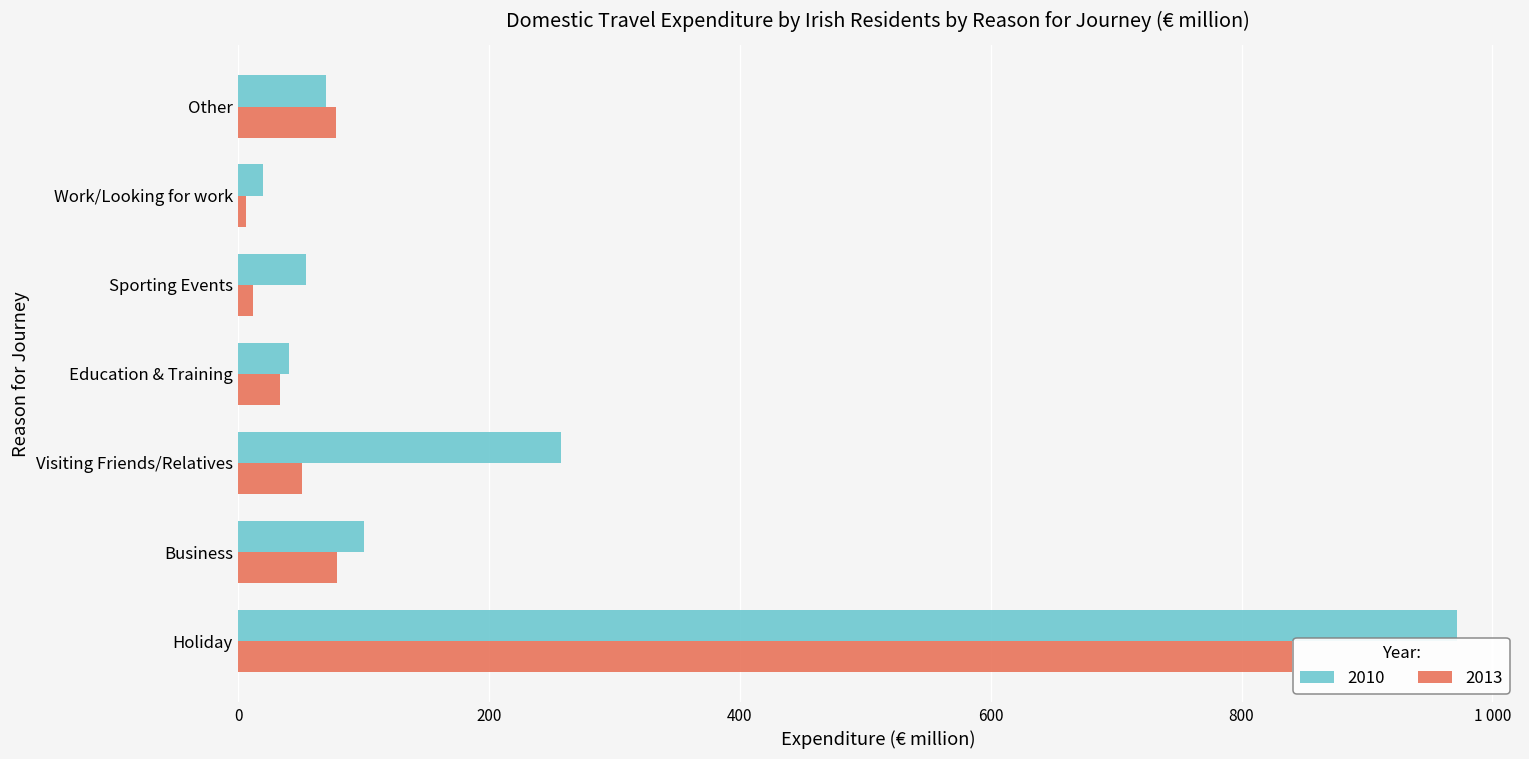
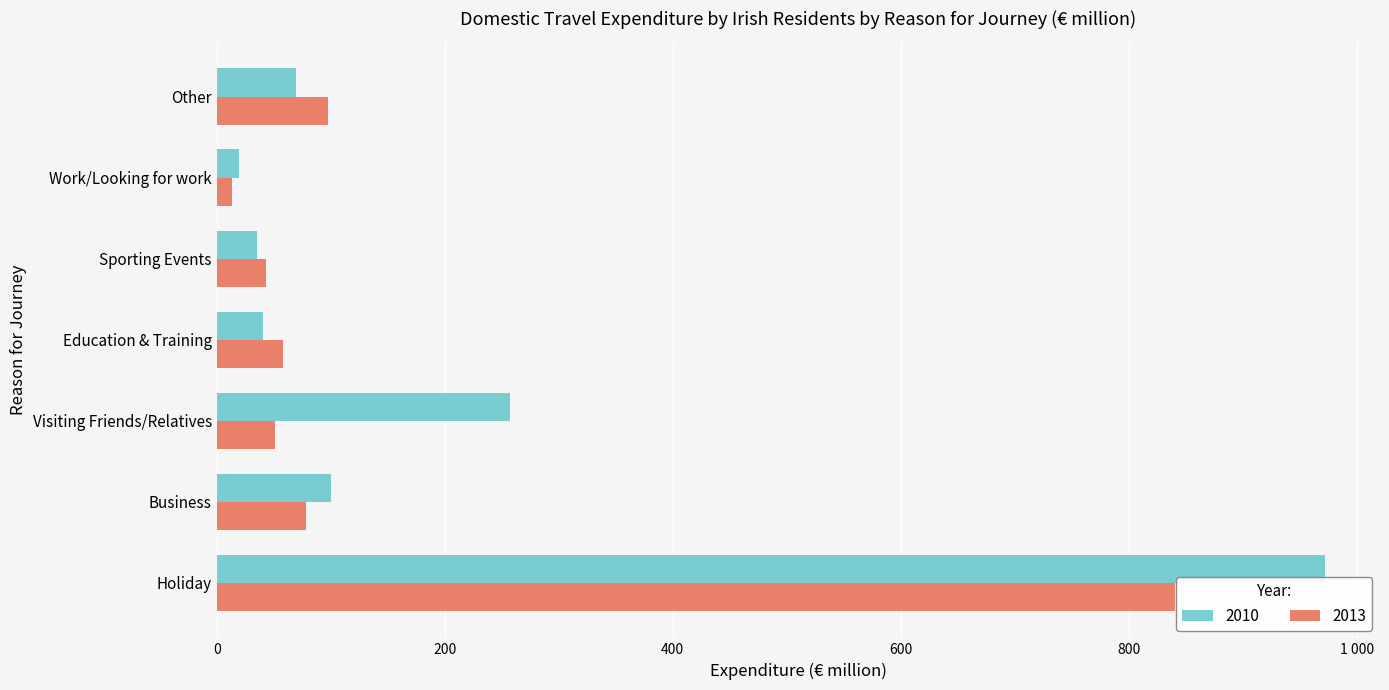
2013, Other: 78 -> 98
2013, Work/Looking for work: 6 -> 13
2010, Sporting Events: 54 -> 35
2013, Sporting Events: 12 -> 44
2013, Education & Training: 33 -> 59
